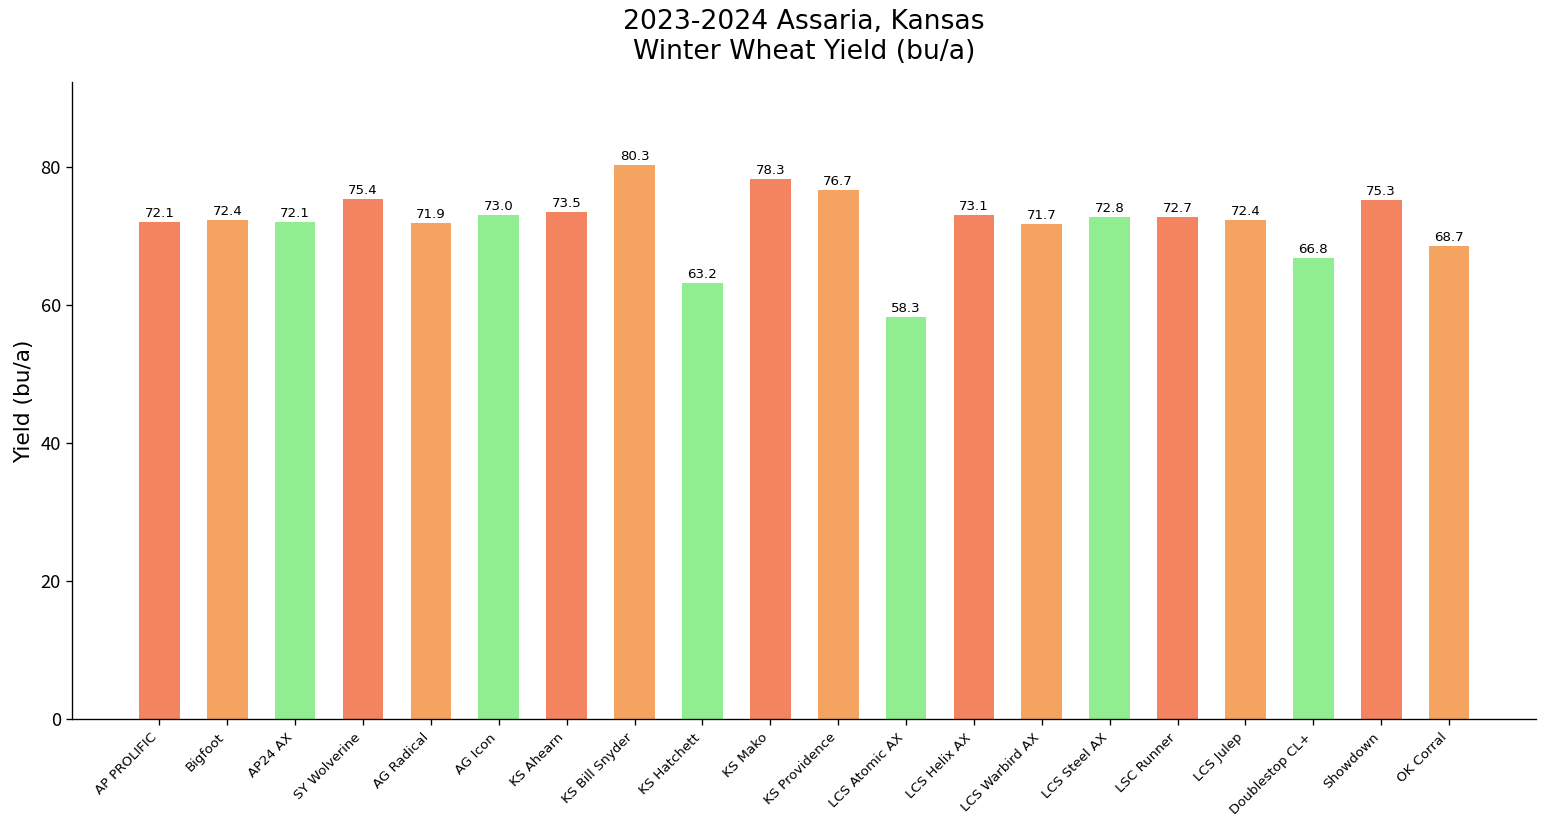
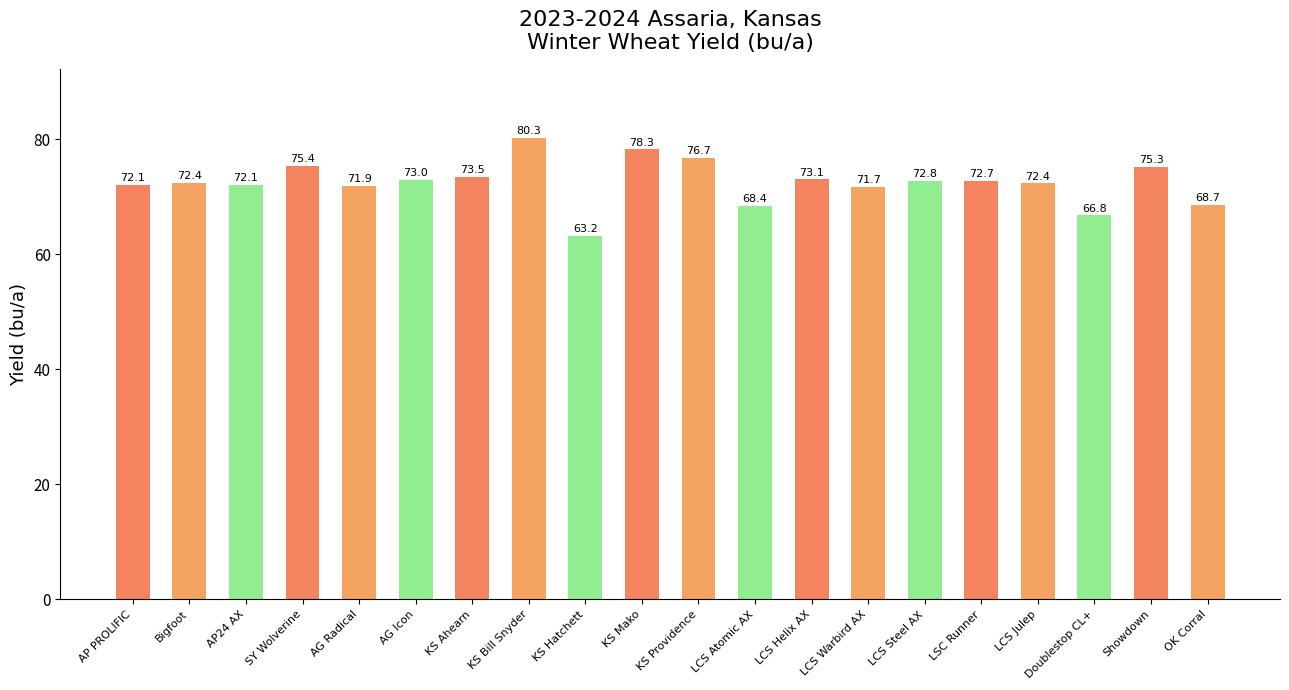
LCS Atomic AX: 58.3 -> 68.4
